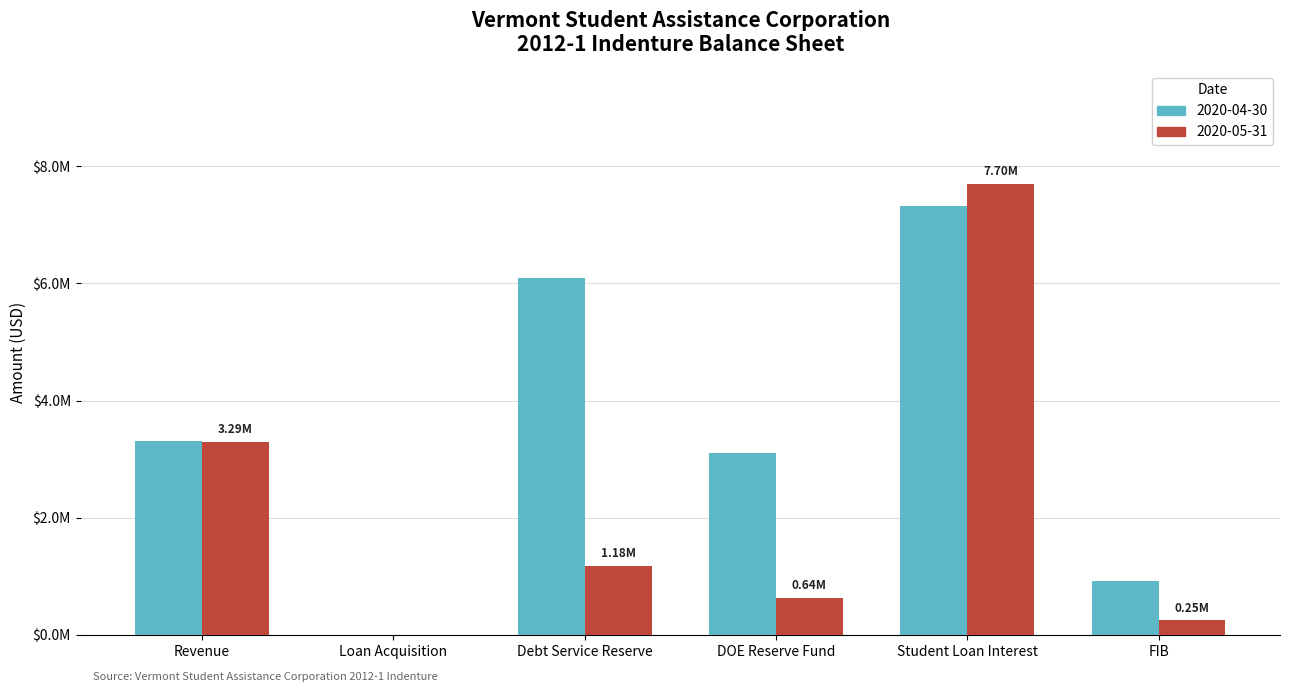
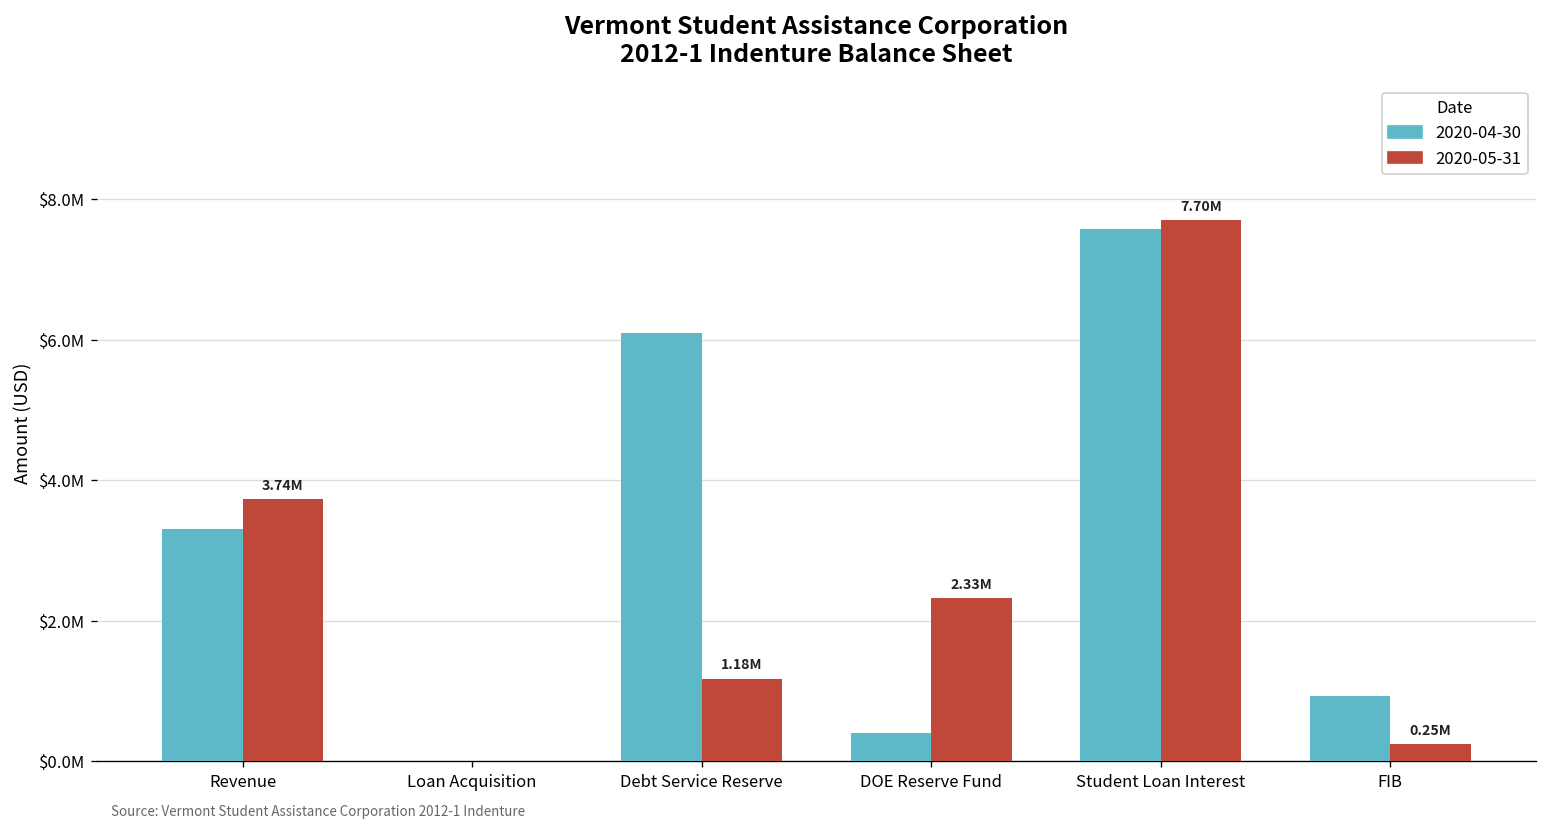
2020-05-31, Revenue: 3.29M -> 3.74M
2020-04-30, DOE Reserve Fund: $3100000 -> $400000
2020-05-31, DOE Reserve Fund: 0.64M -> 2.33M
2020-04-30, Student Loan Interest: $7300000 -> $7600000
